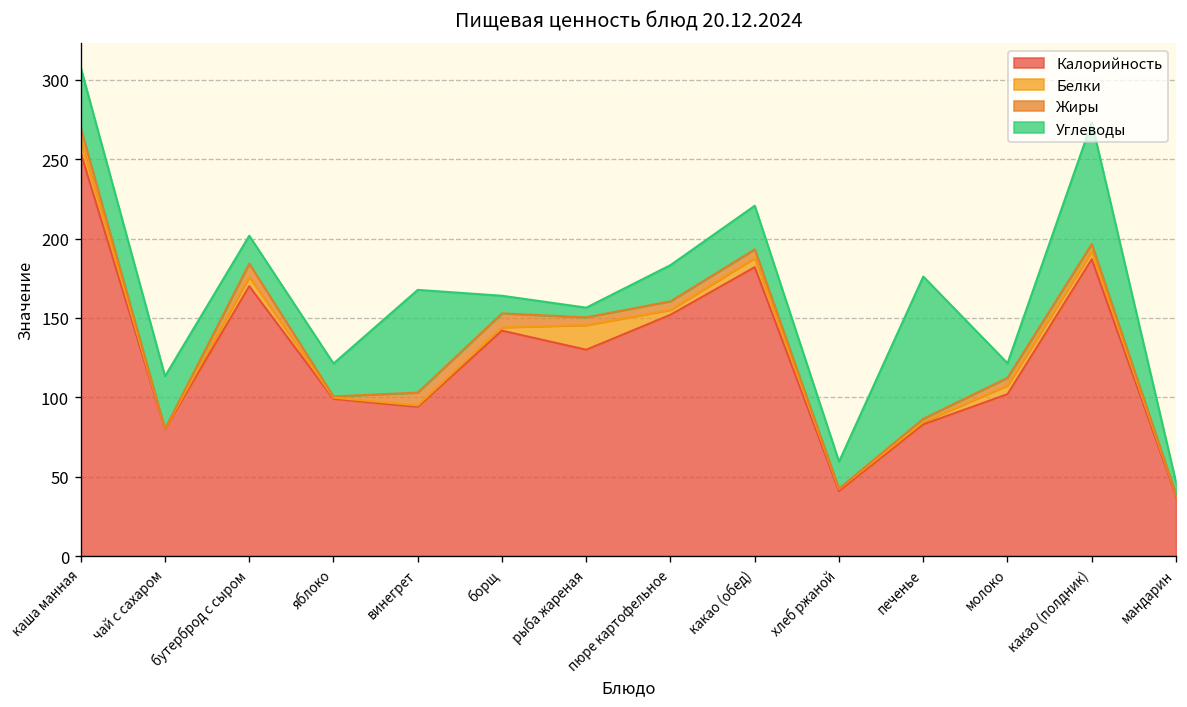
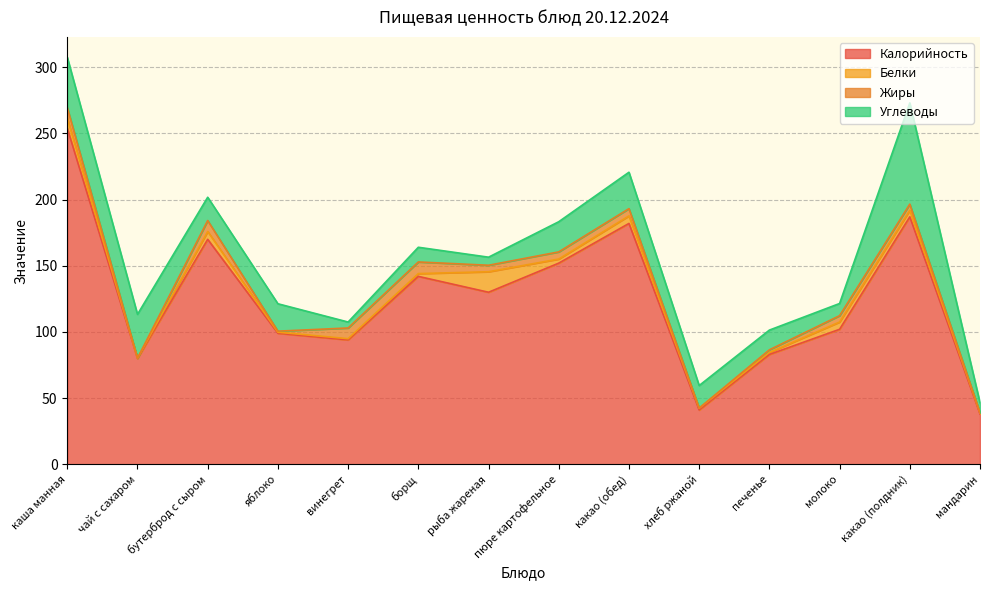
Углеводы, винегрет: 65 -> 5
Углеводы, печенье: 90 -> 15
